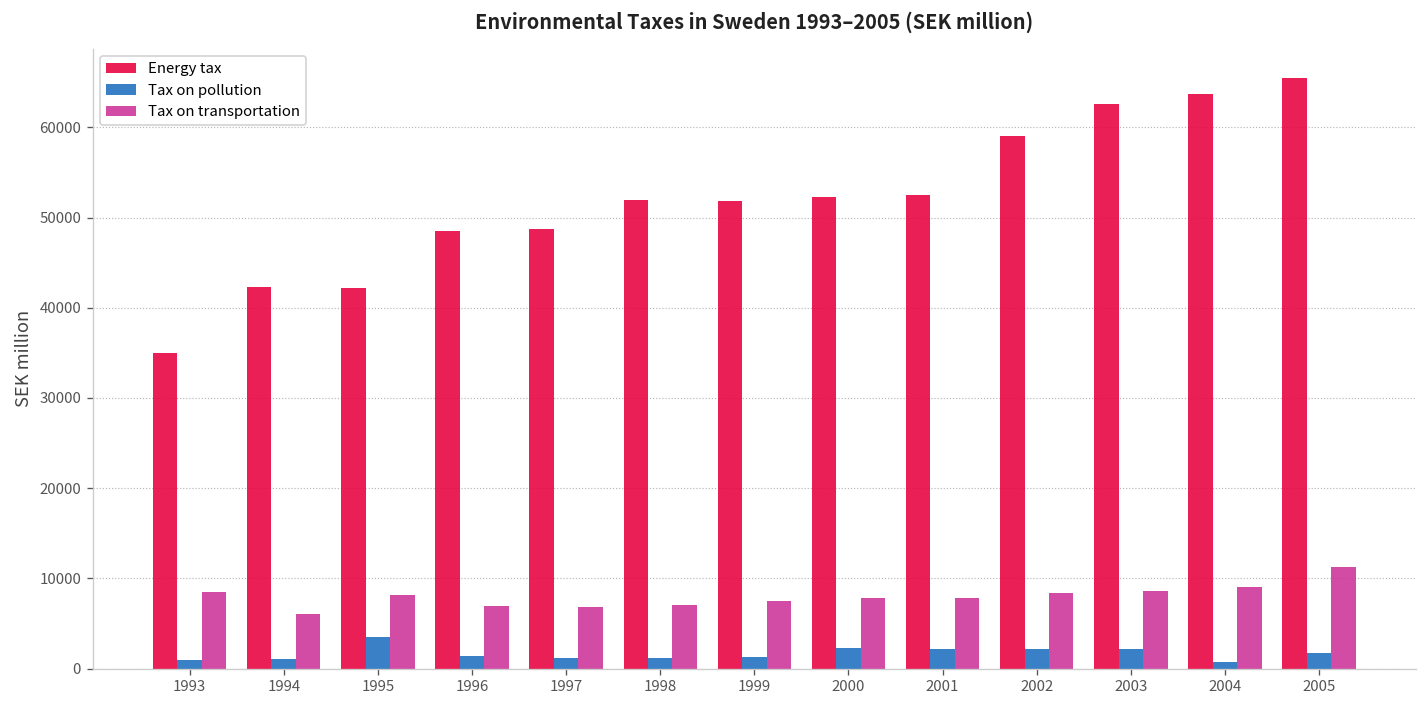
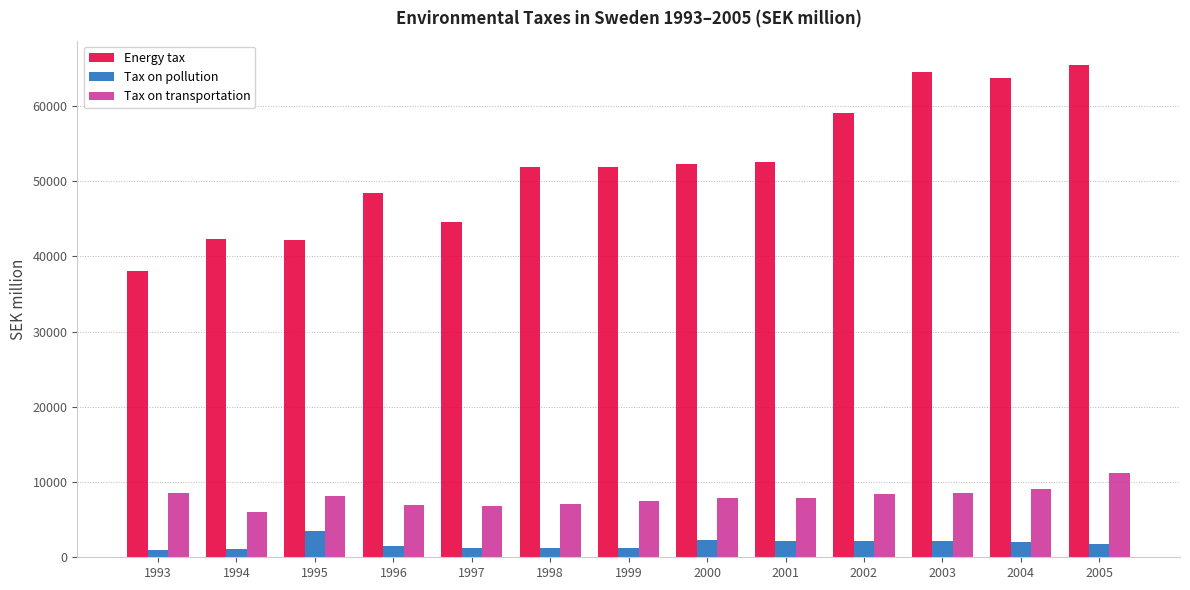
Energy tax, 1993: 35000 -> 38000
Energy tax, 1997: 49000 -> 45000
Energy tax, 2003: 63000 -> 65000
Tax on pollution, 2004: 1000 -> 2000
